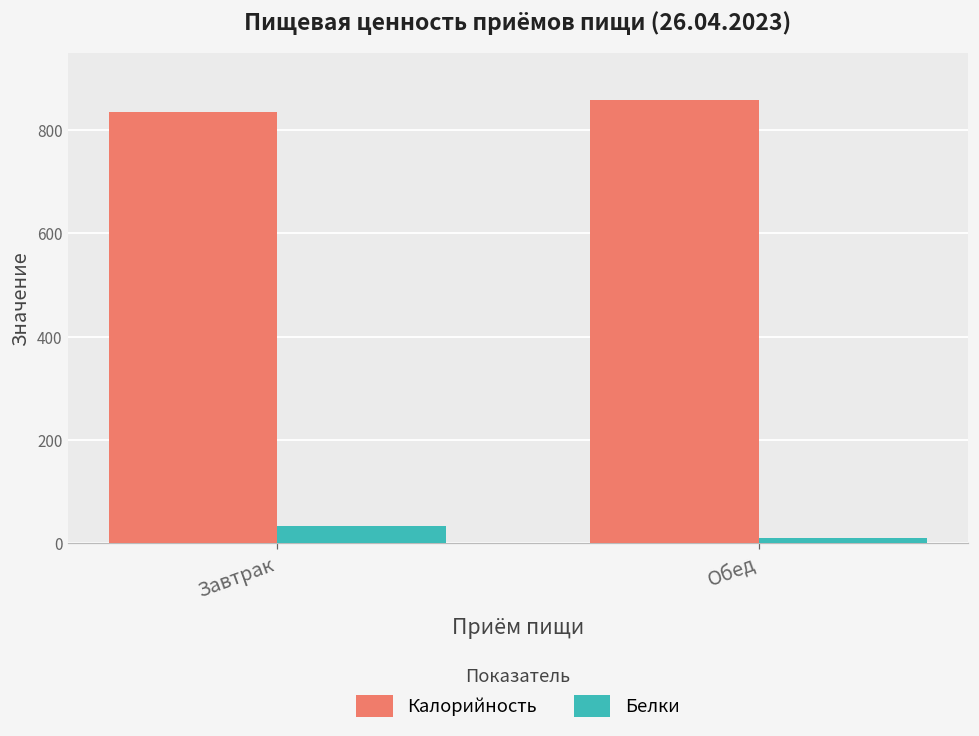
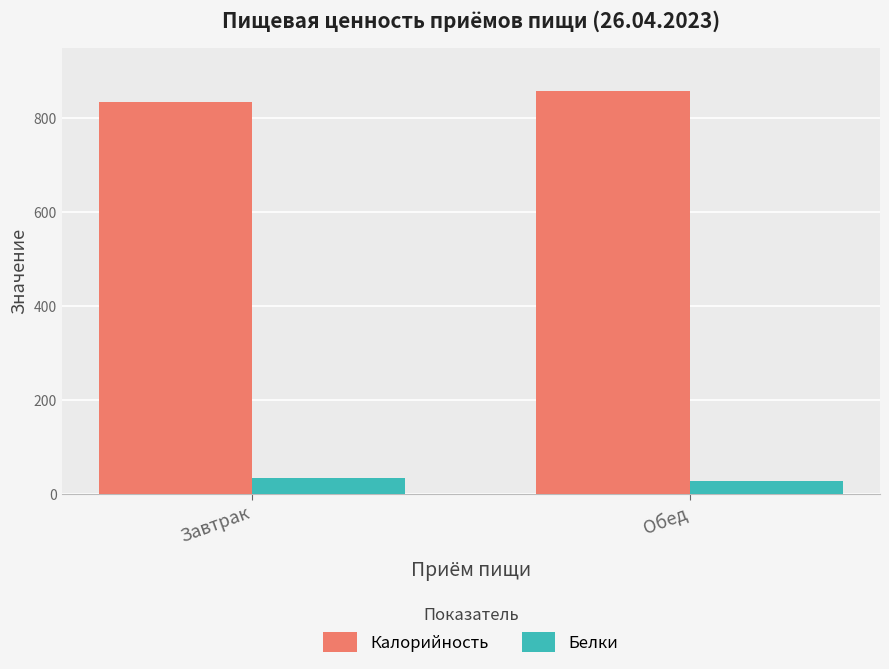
Белки, Обед: 10 -> 30
